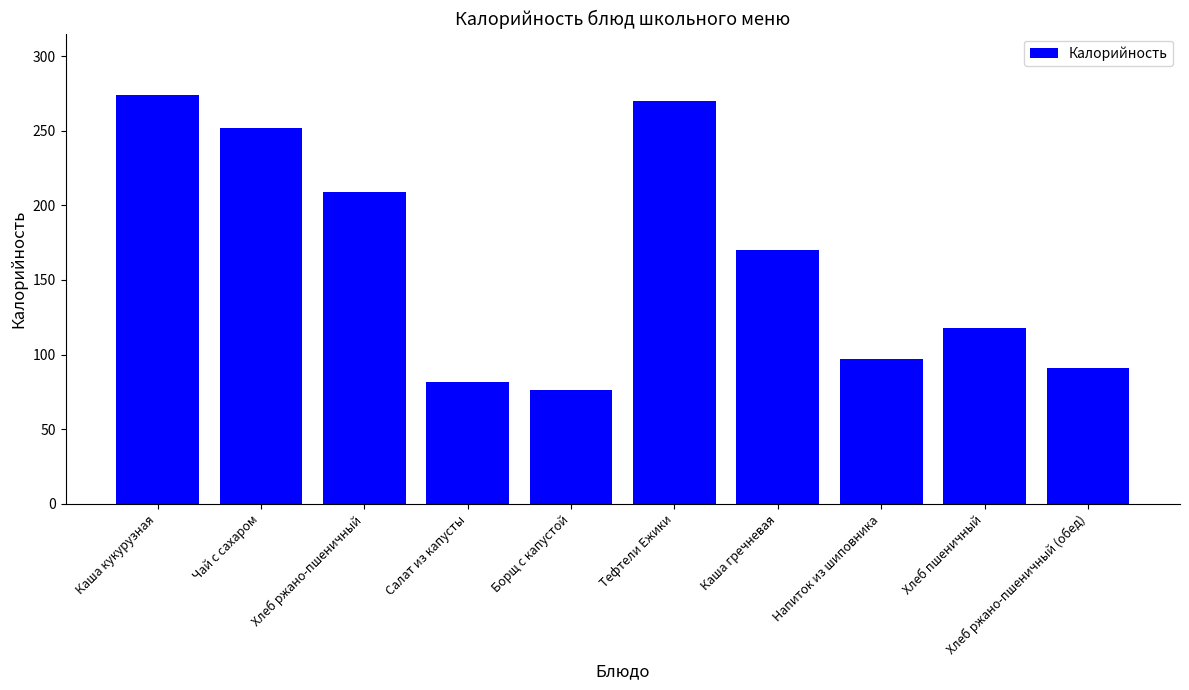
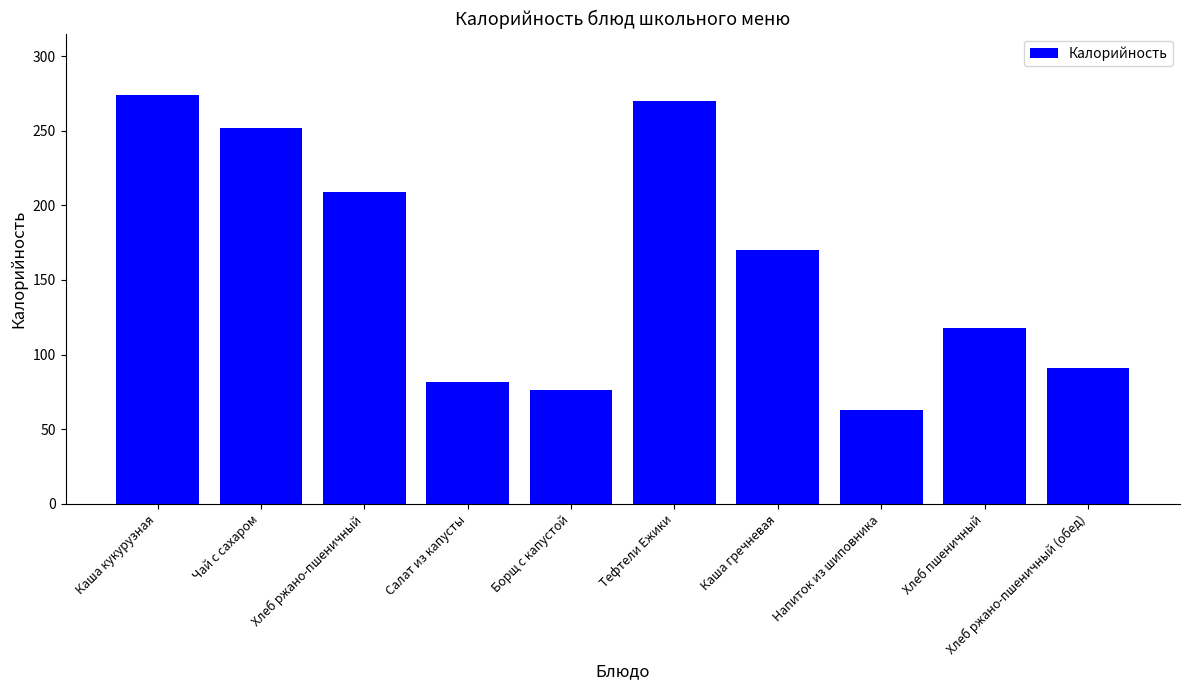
Напиток из шиповника: 97 -> 63
